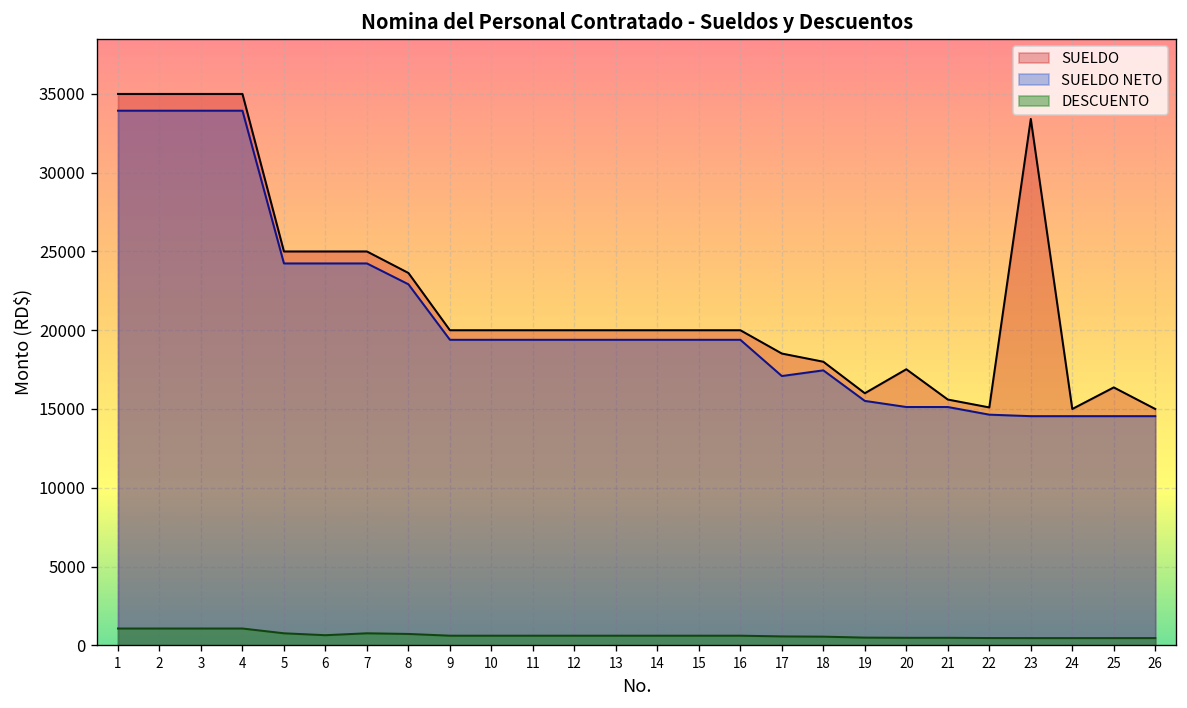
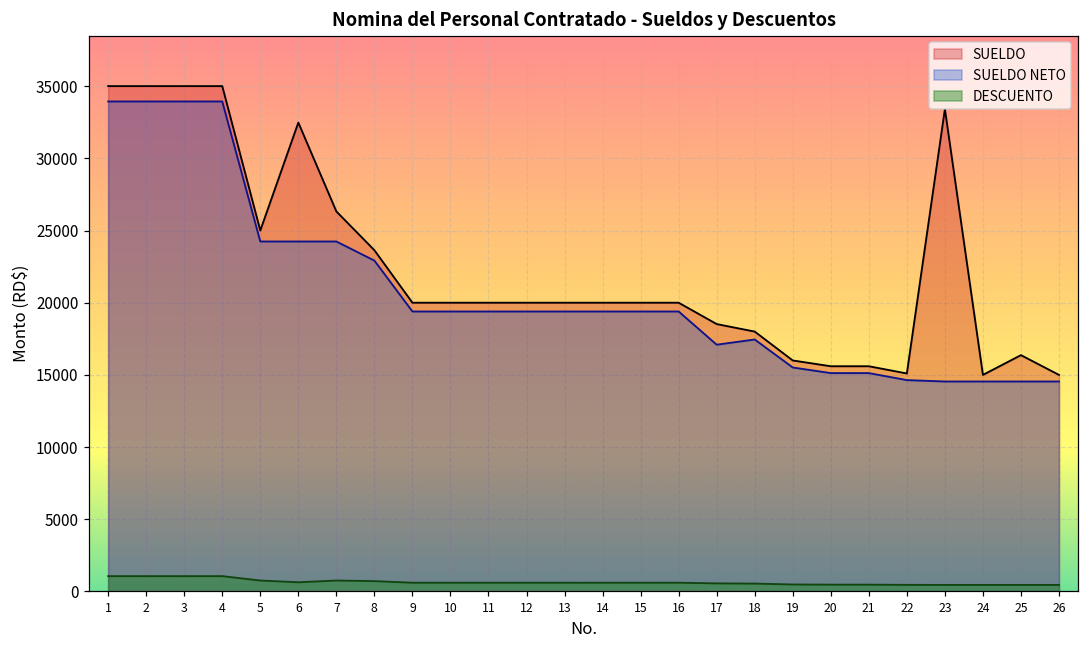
SUELDO, 6: 25000 -> 32500
SUELDO, 7: 25000 -> 26300
SUELDO, 20: 17500 -> 15600
